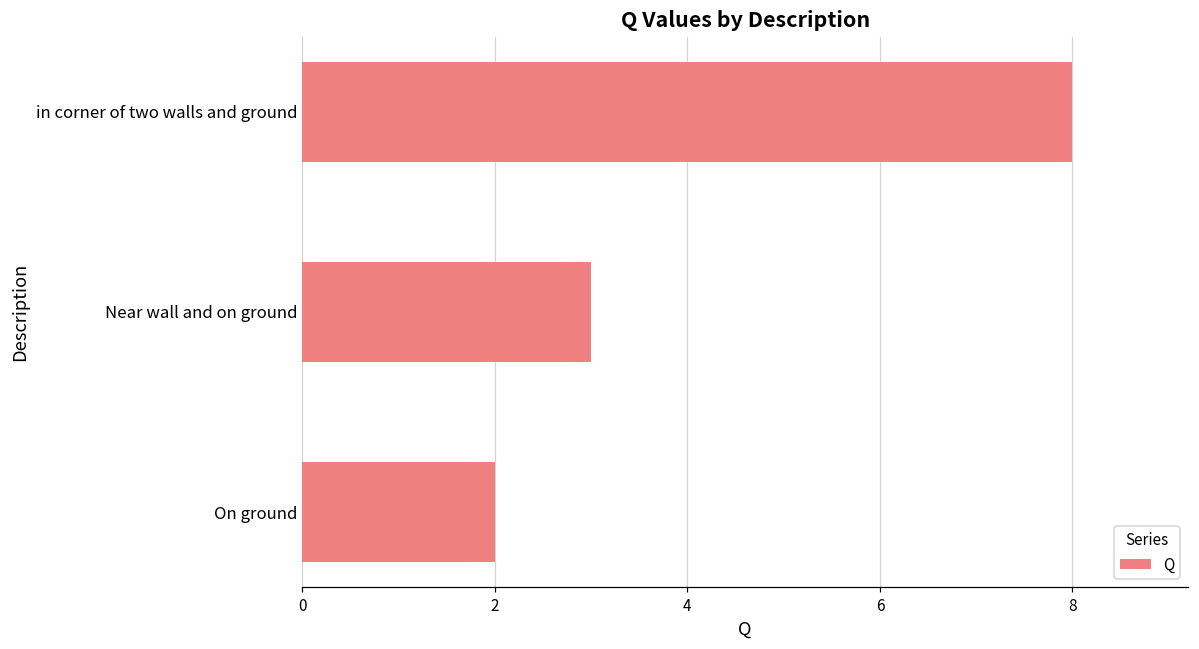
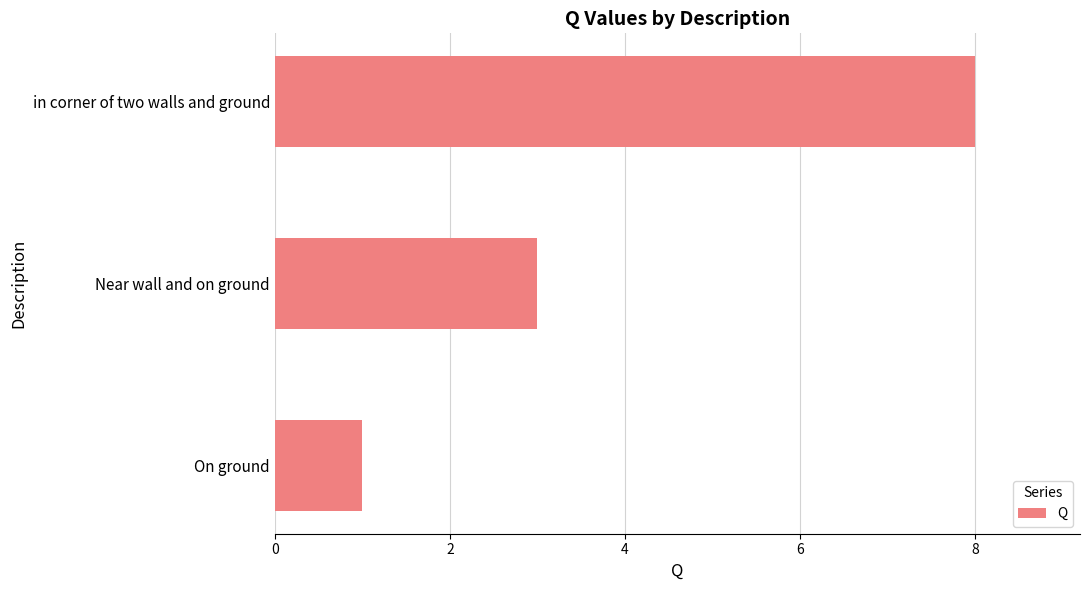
On ground: 2 -> 1
